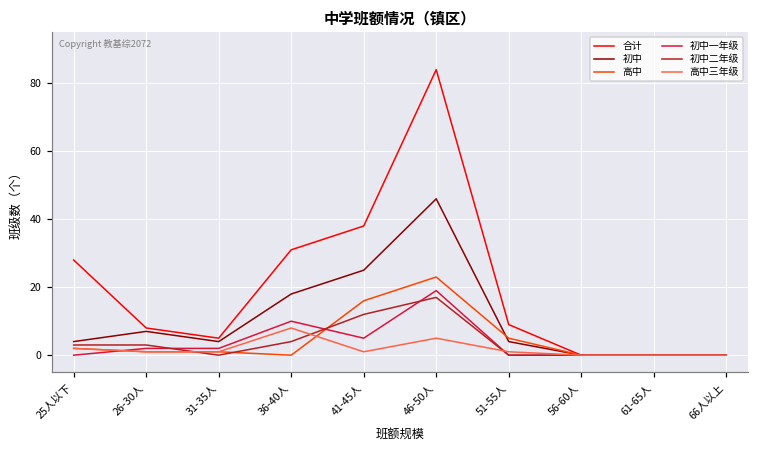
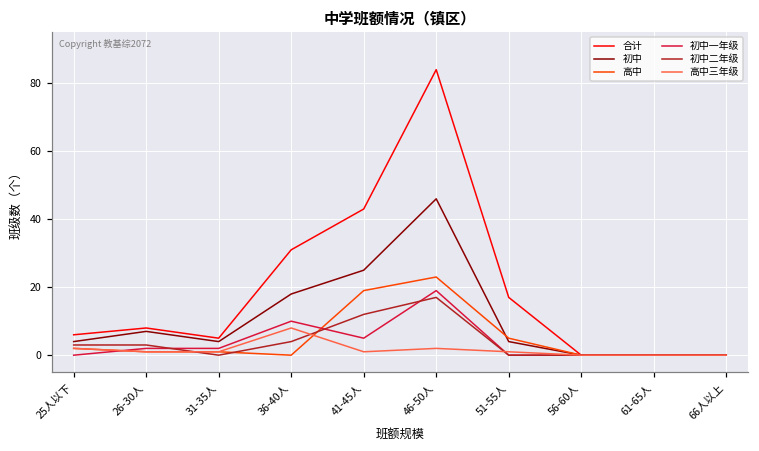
合计, 25人以下: 28 -> 6
合计, 41-45人: 38 -> 43
高中, 41-45人: 16 -> 19
高中三年级, 46-50人: 5 -> 2
合计, 51-55人: 9 -> 17
